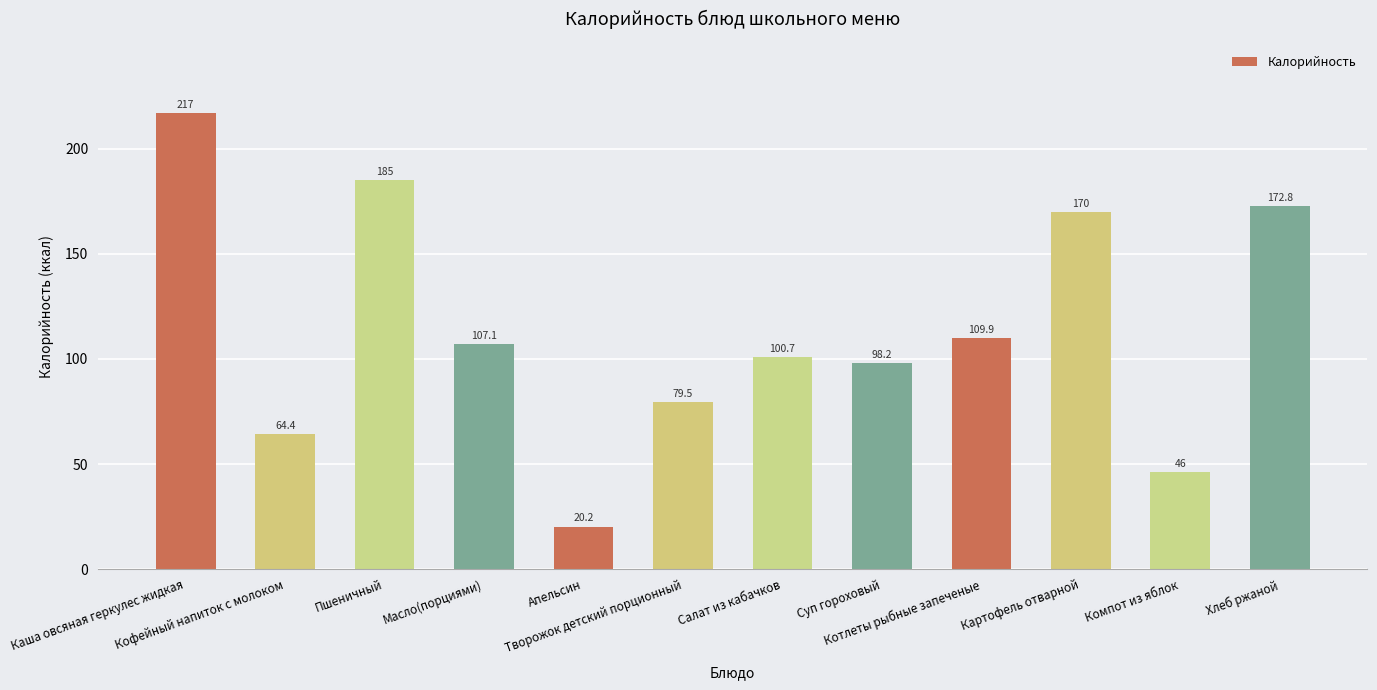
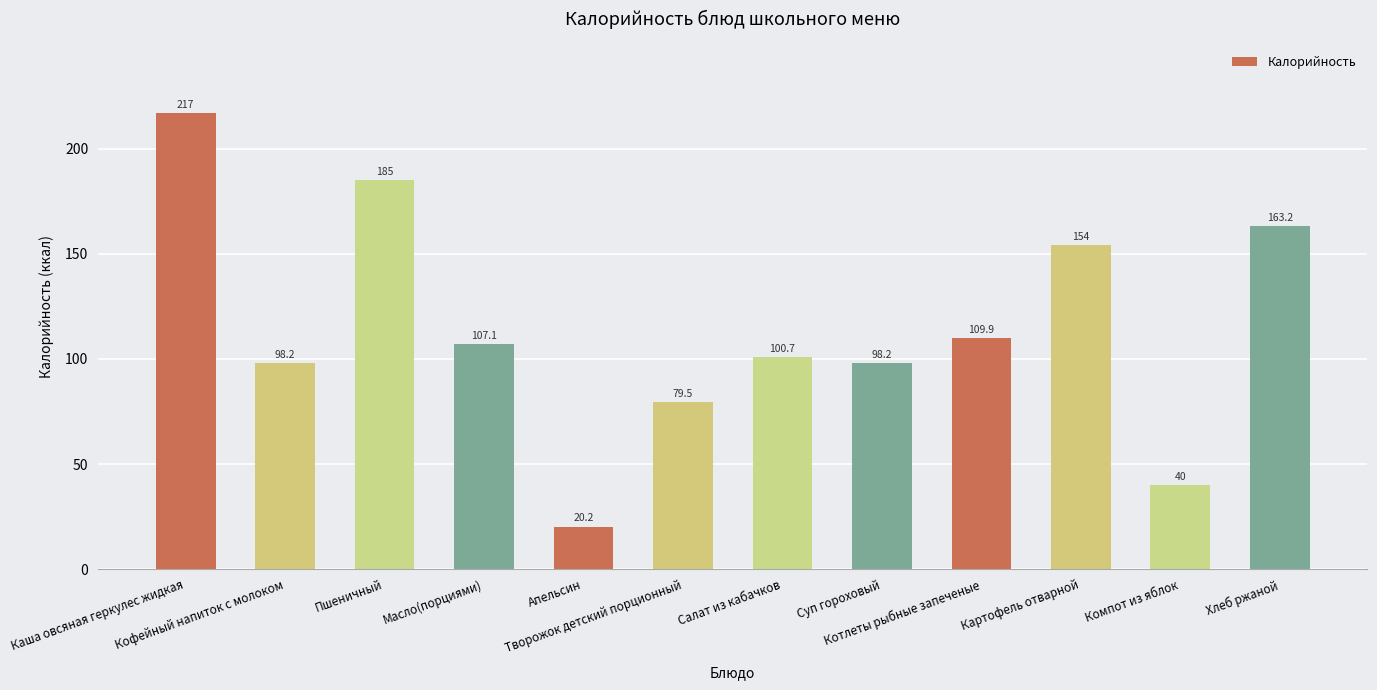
Кофейный напиток с молоком: 64.4 -> 98.2
Картофель отварной: 170 -> 154
Компот из яблок: 46 -> 40
Хлеб ржаной: 172.8 -> 163.2
